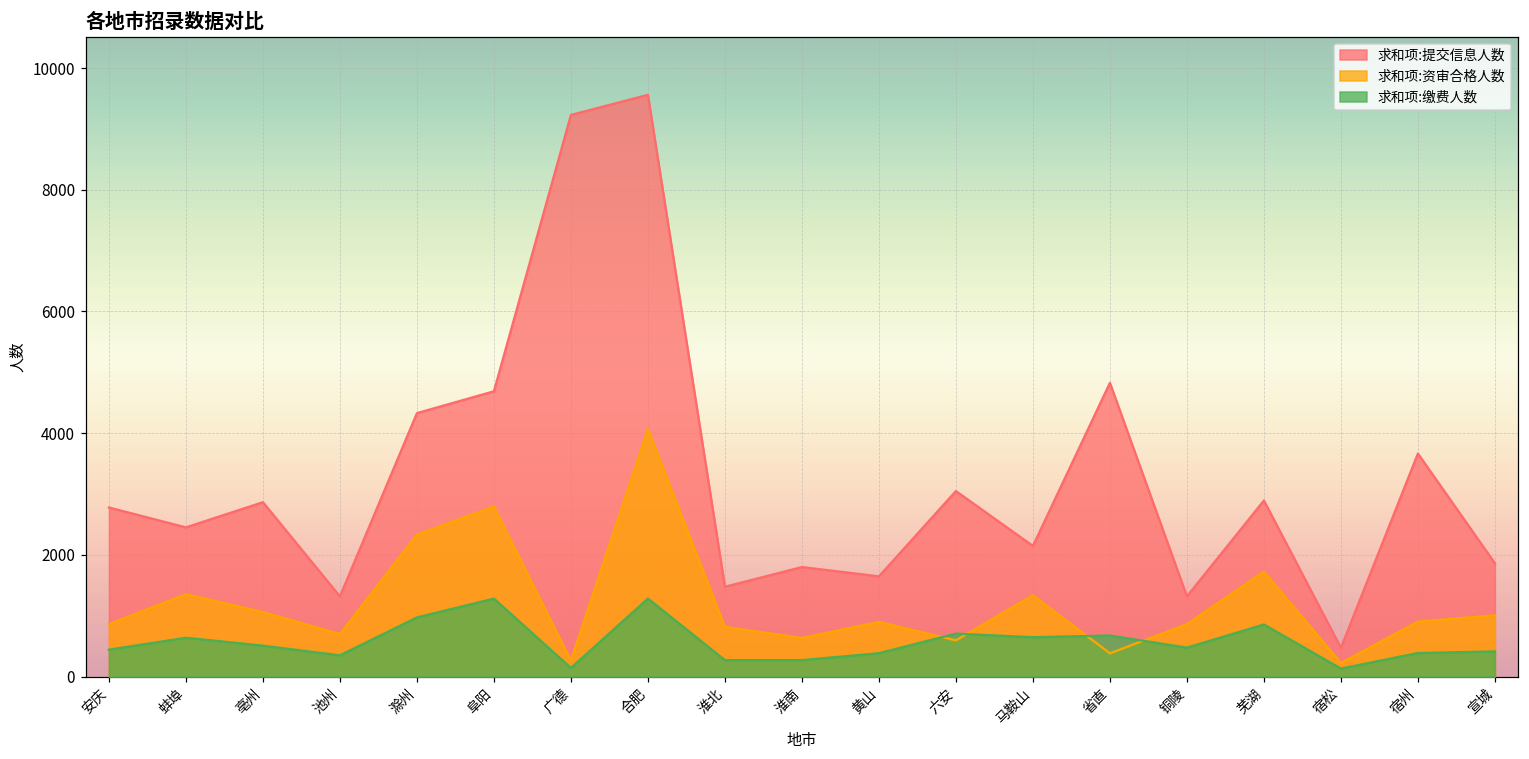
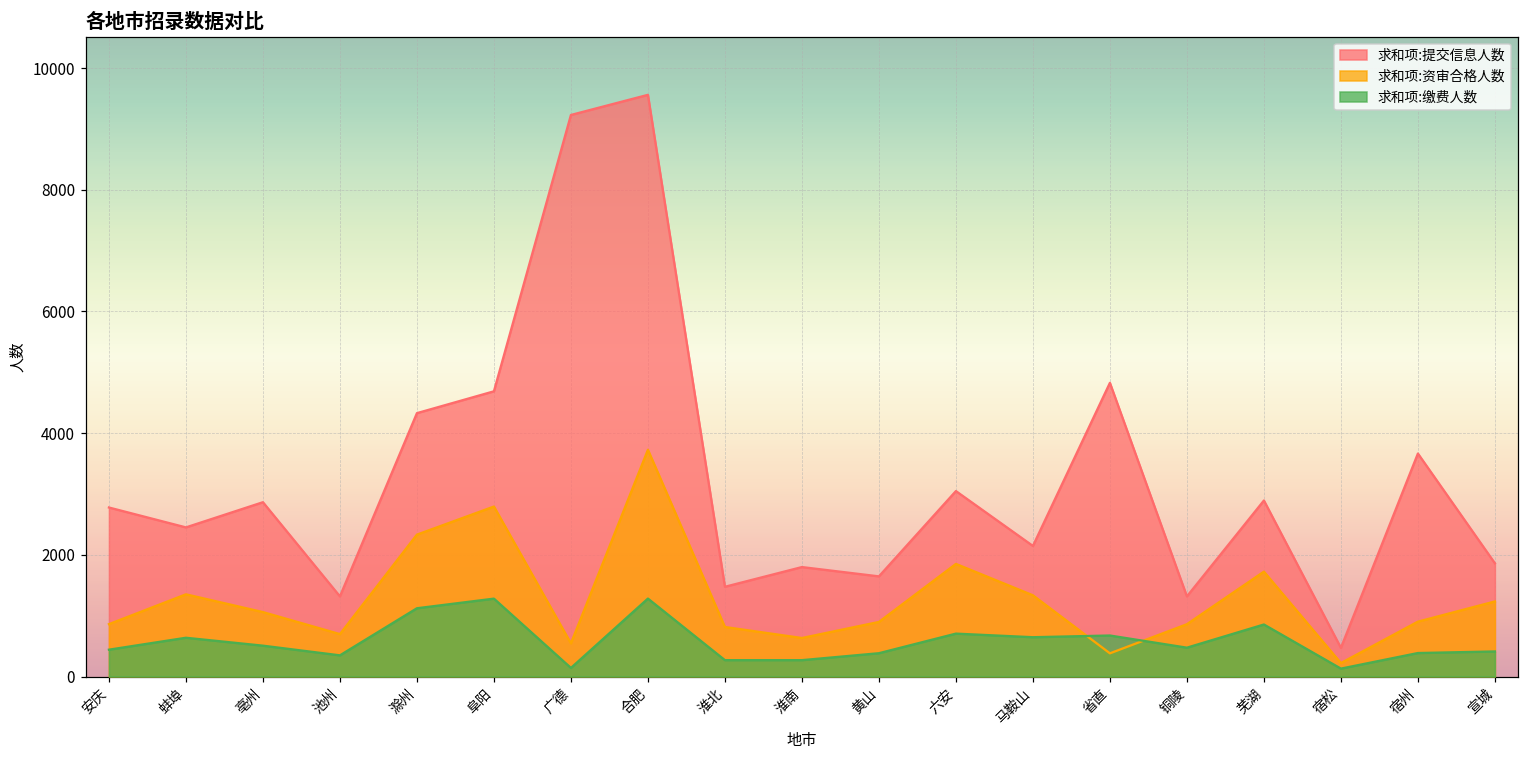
求和项:缴费人数, 滁州: 1000 -> 1100
求和项:资审合格人数, 广德: 300 -> 500
求和项:资审合格人数, 合肥: 4100 -> 3700
求和项:资审合格人数, 六安: 600 -> 1900
求和项:资审合格人数, 宣城: 1000 -> 1200
